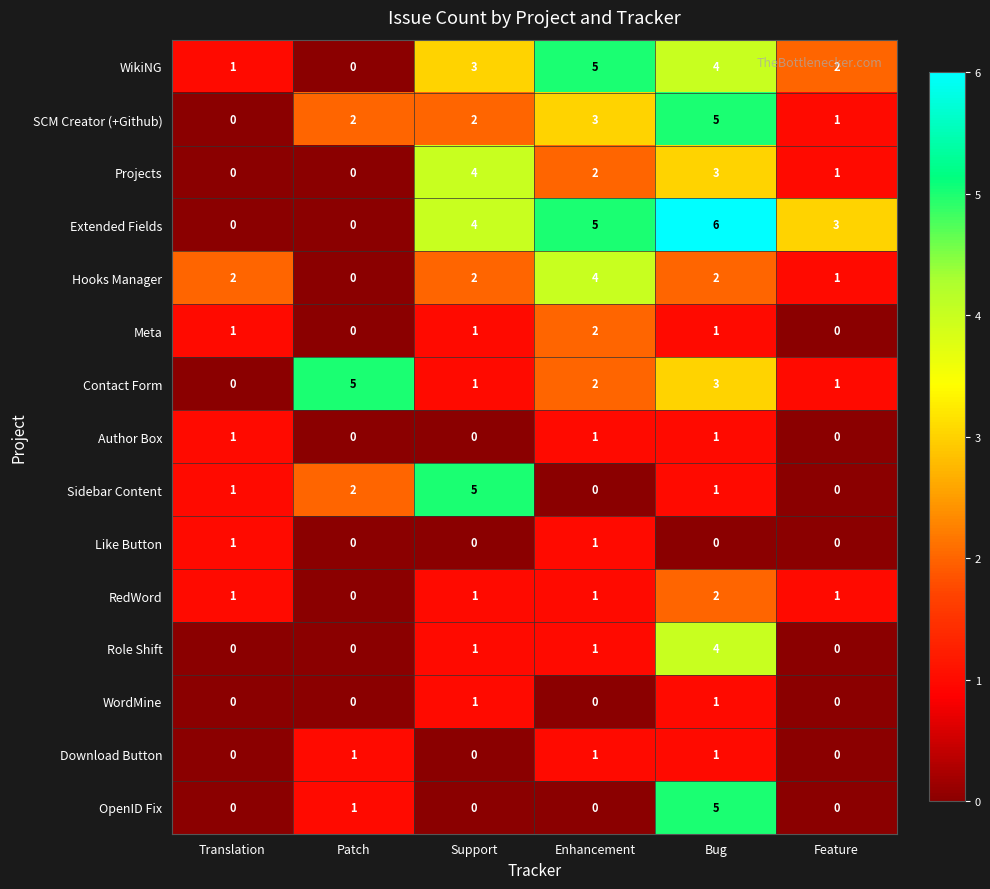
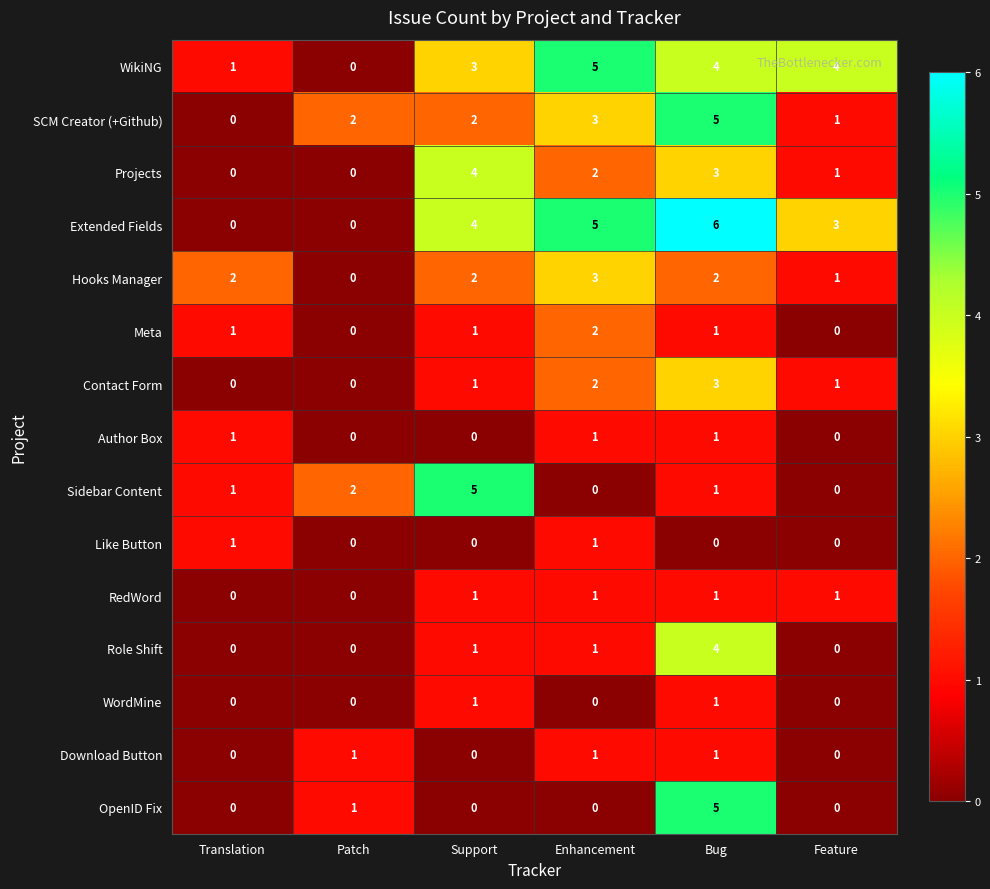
WikiNG, Feature: 2 -> 4
Hooks Manager, Enhancement: 4 -> 3
Contact Form, Patch: 5 -> 0
RedWord, Translation: 1 -> 0
RedWord, Bug: 2 -> 1
